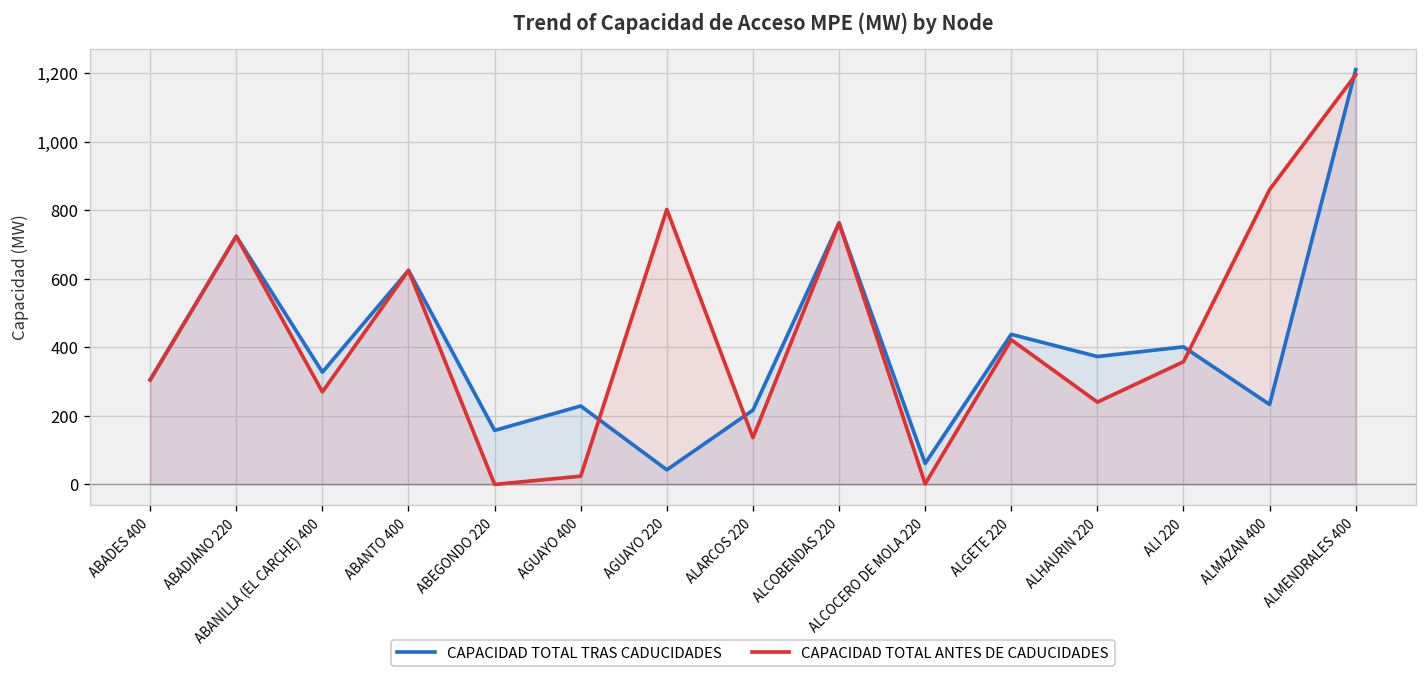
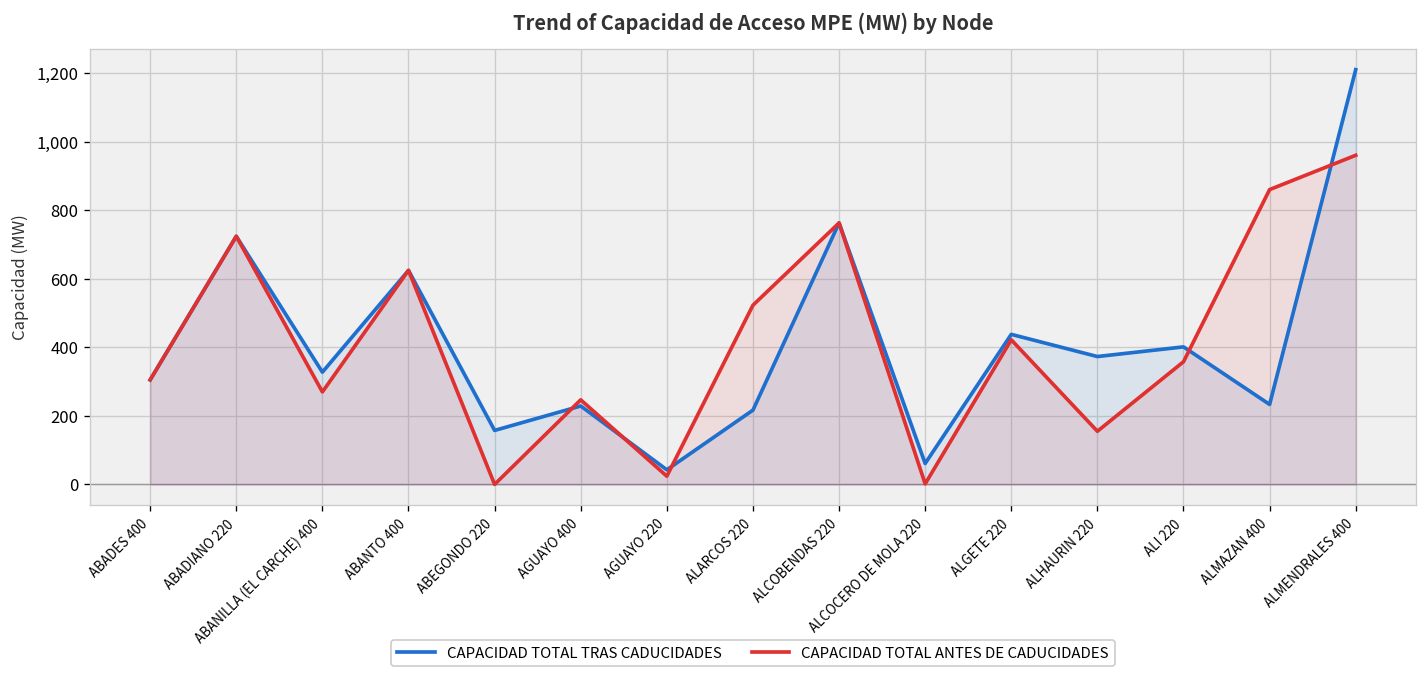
CAPACIDAD TOTAL ANTES DE CADUCIDADES, AGUAYO 400: 20 -> 250
CAPACIDAD TOTAL ANTES DE CADUCIDADES, AGUAYO 220: 800 -> 20
CAPACIDAD TOTAL ANTES DE CADUCIDADES, ALARCOS 220: 140 -> 520
CAPACIDAD TOTAL ANTES DE CADUCIDADES, ALHAURIN 220: 240 -> 160
CAPACIDAD TOTAL ANTES DE CADUCIDADES, ALMENDRALES 400: 1,200 -> 960
